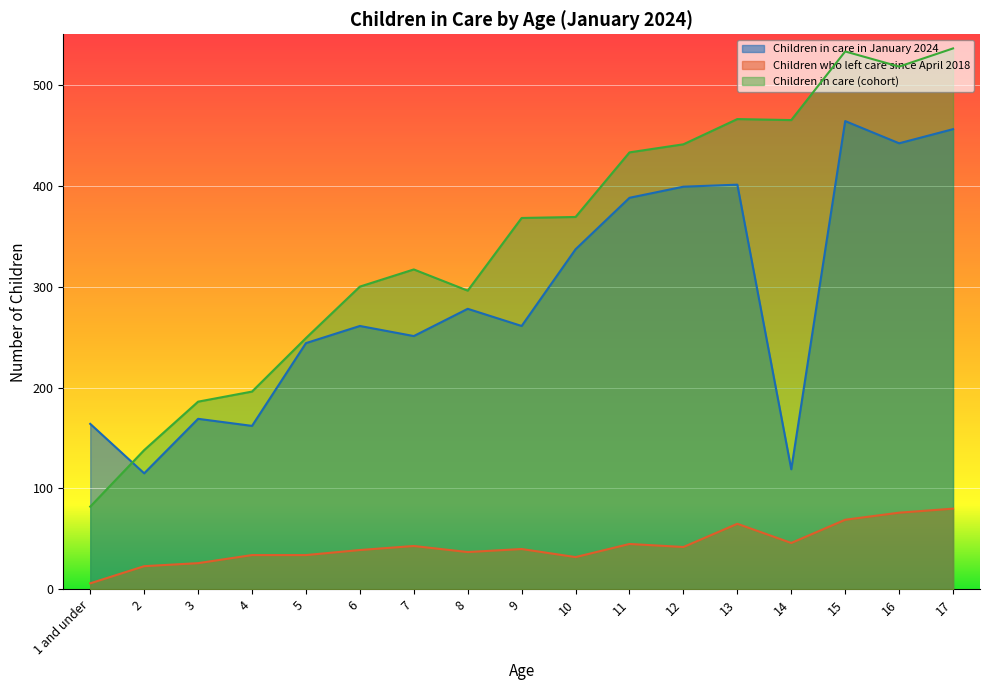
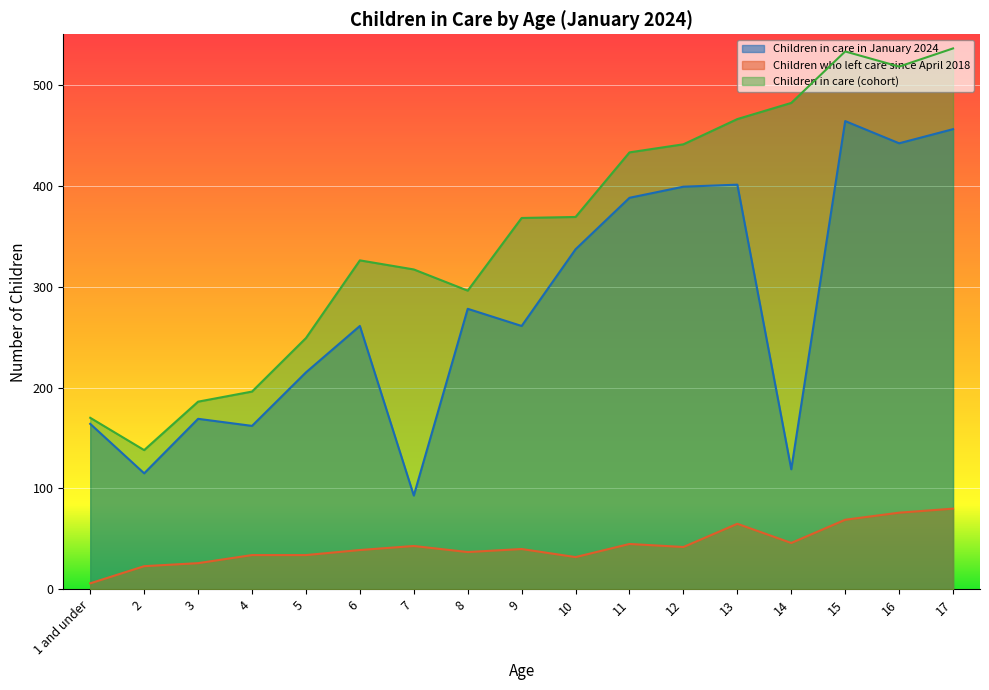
Children in care (cohort), 1 and under: 82 -> 170
Children in care in January 2024, 5: 244 -> 215
Children in care (cohort), 6: 300 -> 326
Children in care in January 2024, 7: 251 -> 93
Children in care (cohort), 14: 465 -> 482
